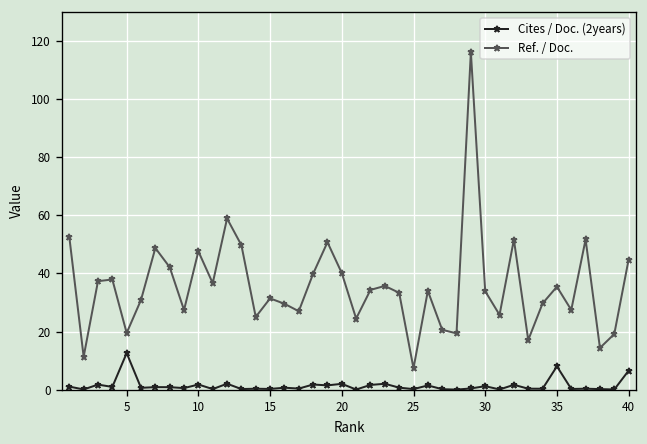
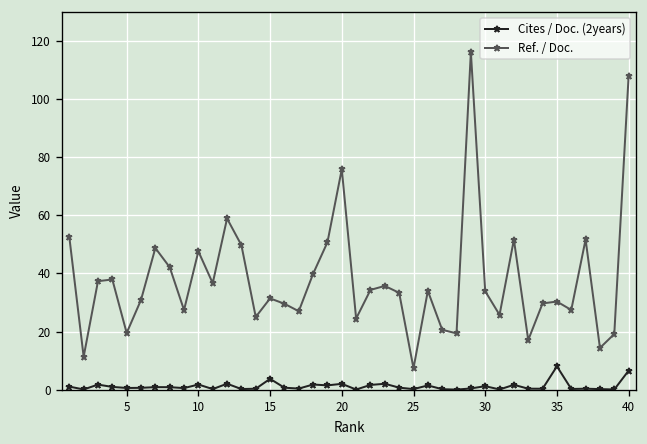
Cites / Doc. (2years), 5: 13 -> 1
Cites / Doc. (2years), 15: 0 -> 4
Ref. / Doc., 20: 40 -> 76
Ref. / Doc., 35: 35 -> 30
Ref. / Doc., 40: 45 -> 108
